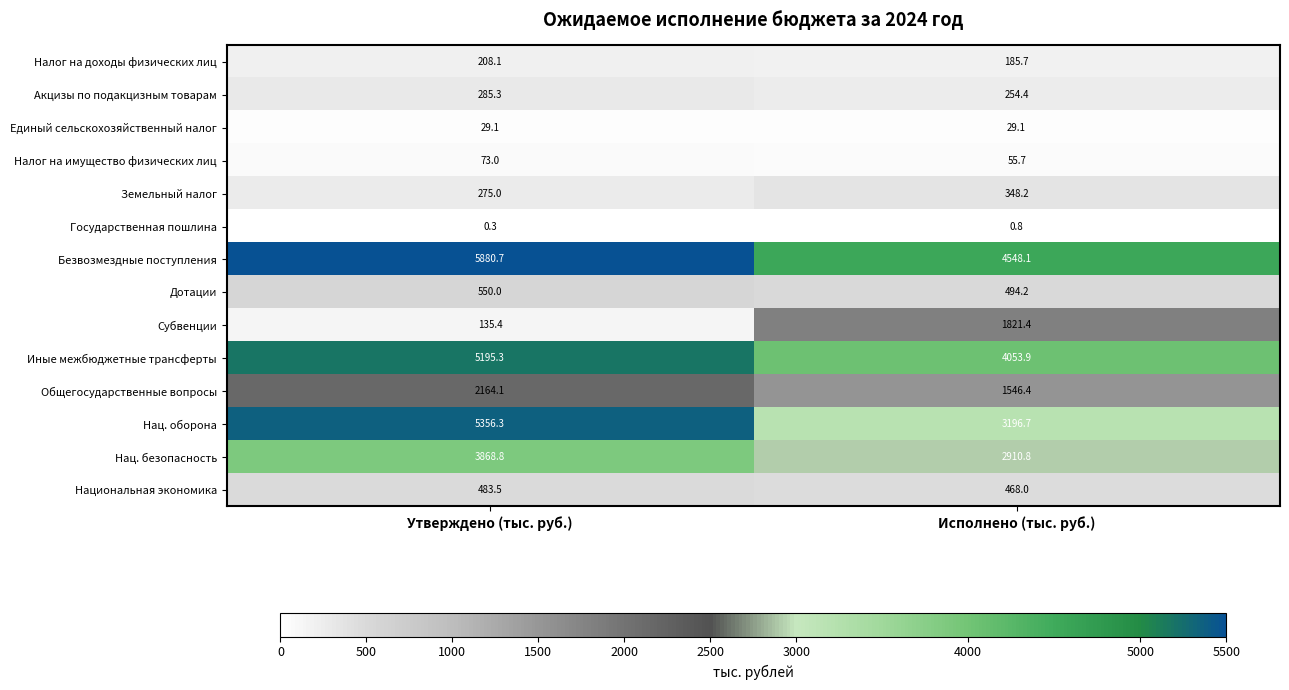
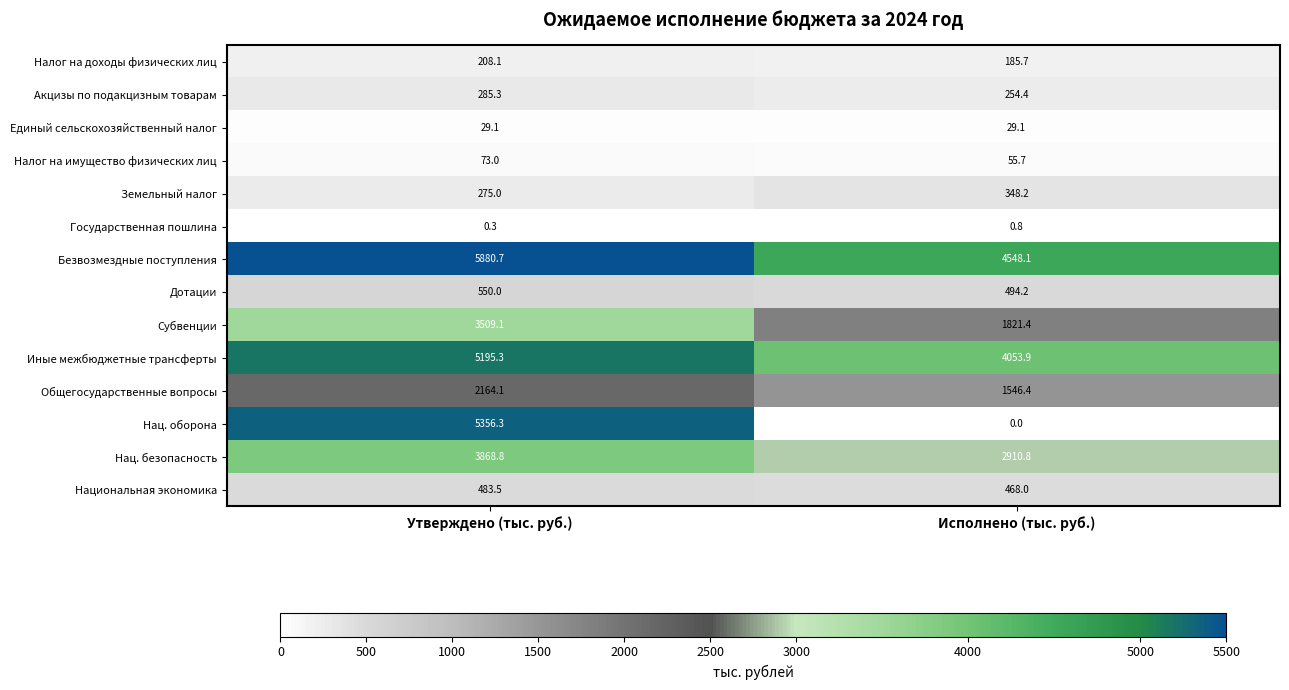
Субвенции, Утверждено (тыс. руб.): 135.4 -> 3509.1
Нац. оборона, Исполнено (тыс. руб.): 3196.7 -> 0.0
